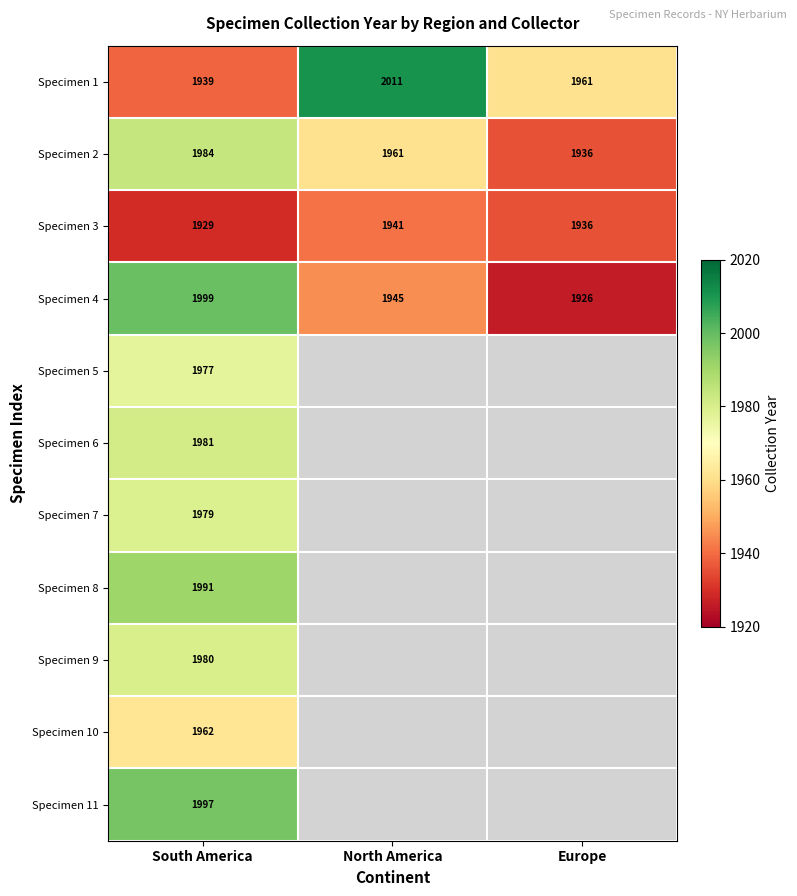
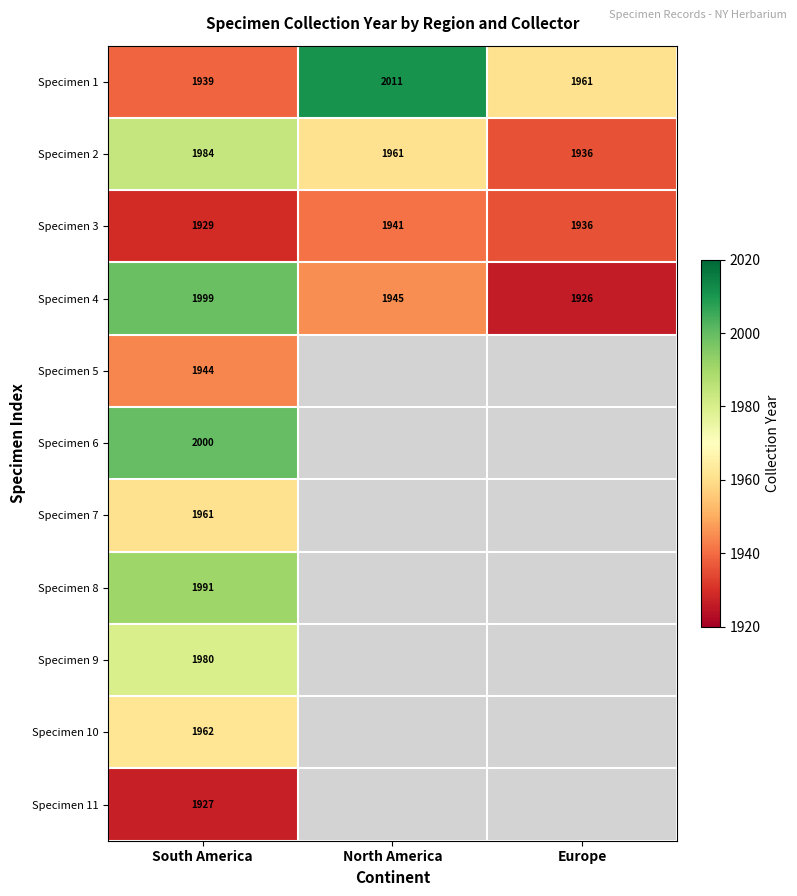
Specimen 5, South America: 1977 -> 1944
Specimen 6, South America: 1981 -> 2000
Specimen 7, South America: 1979 -> 1961
Specimen 11, South America: 1997 -> 1927
